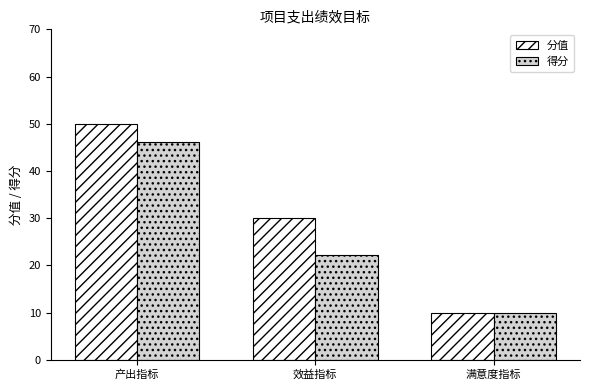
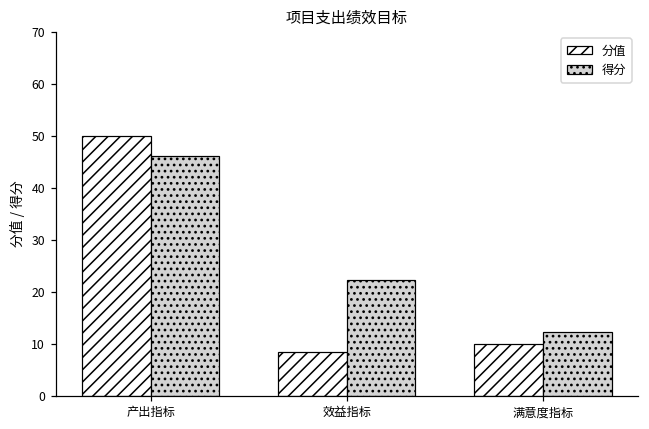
分值, 效益指标: 30 -> 9
得分, 满意度指标: 10 -> 12
